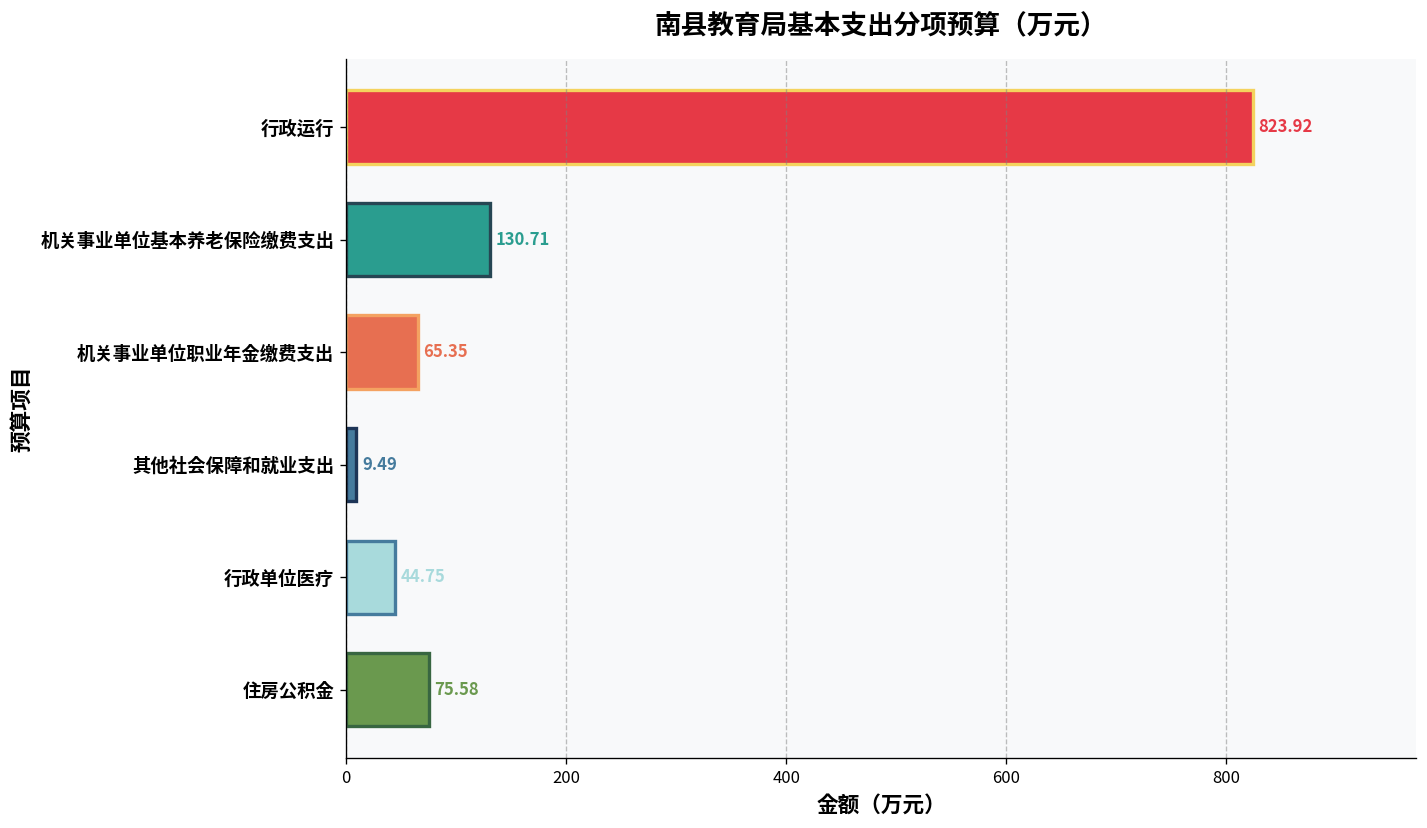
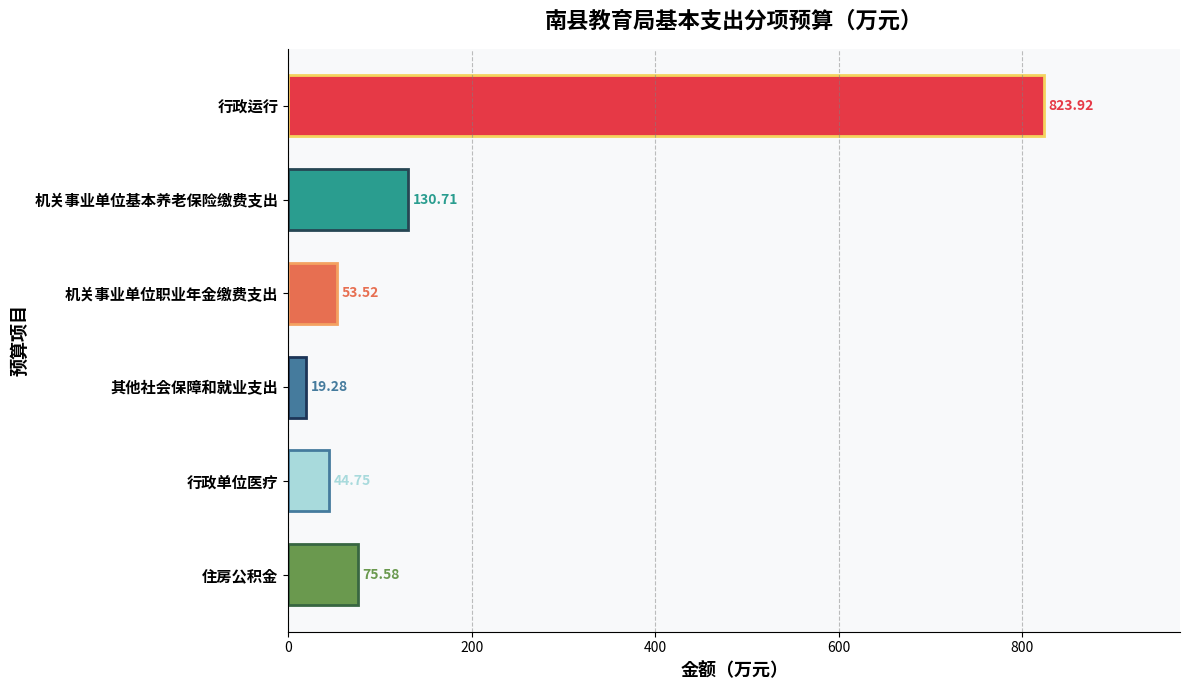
机关事业单位职业年金缴费支出: 65.35 -> 53.52
其他社会保障和就业支出: 9.49 -> 19.28
